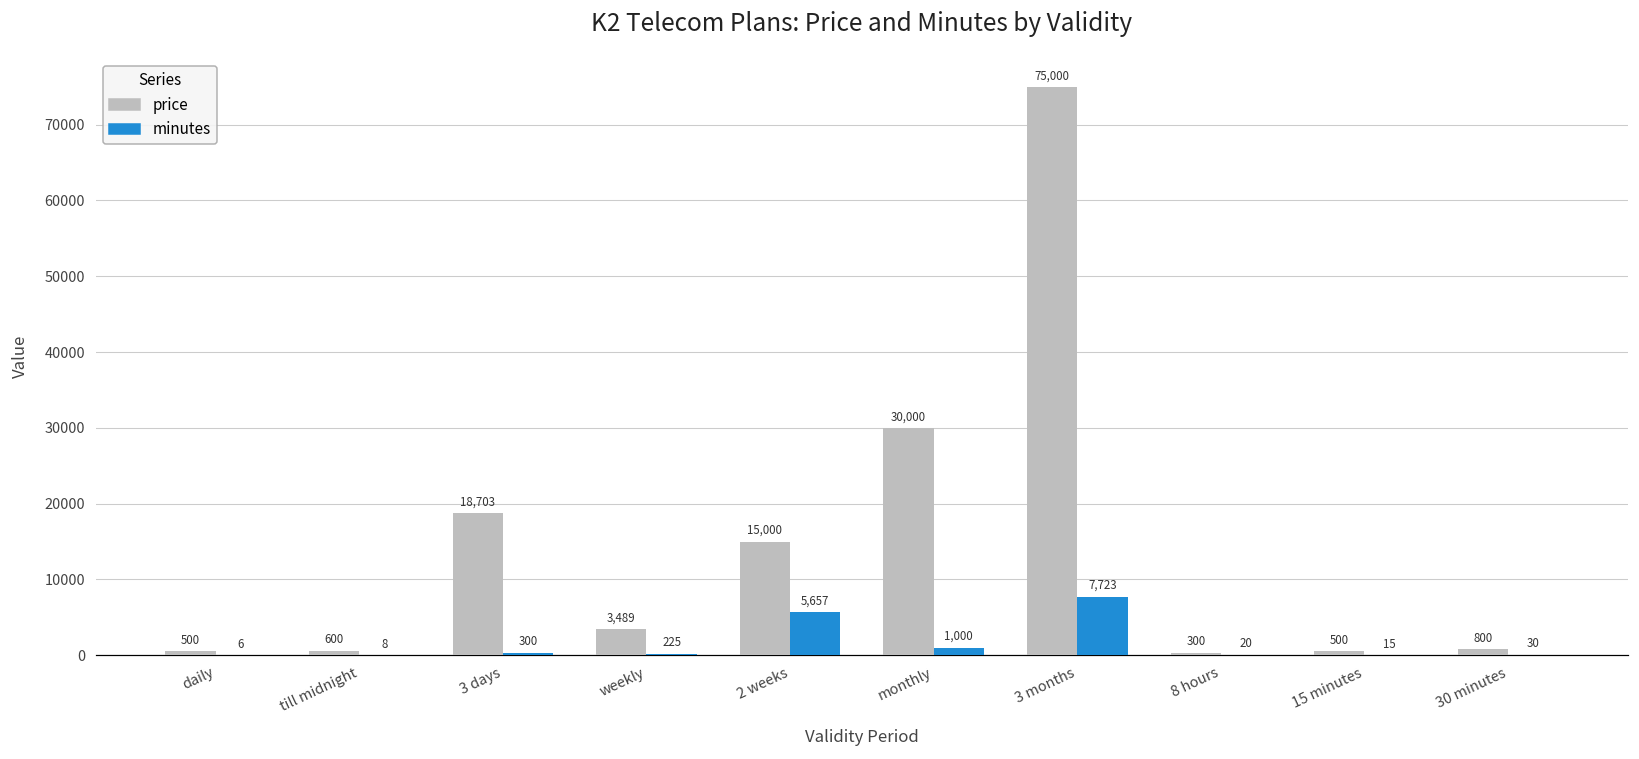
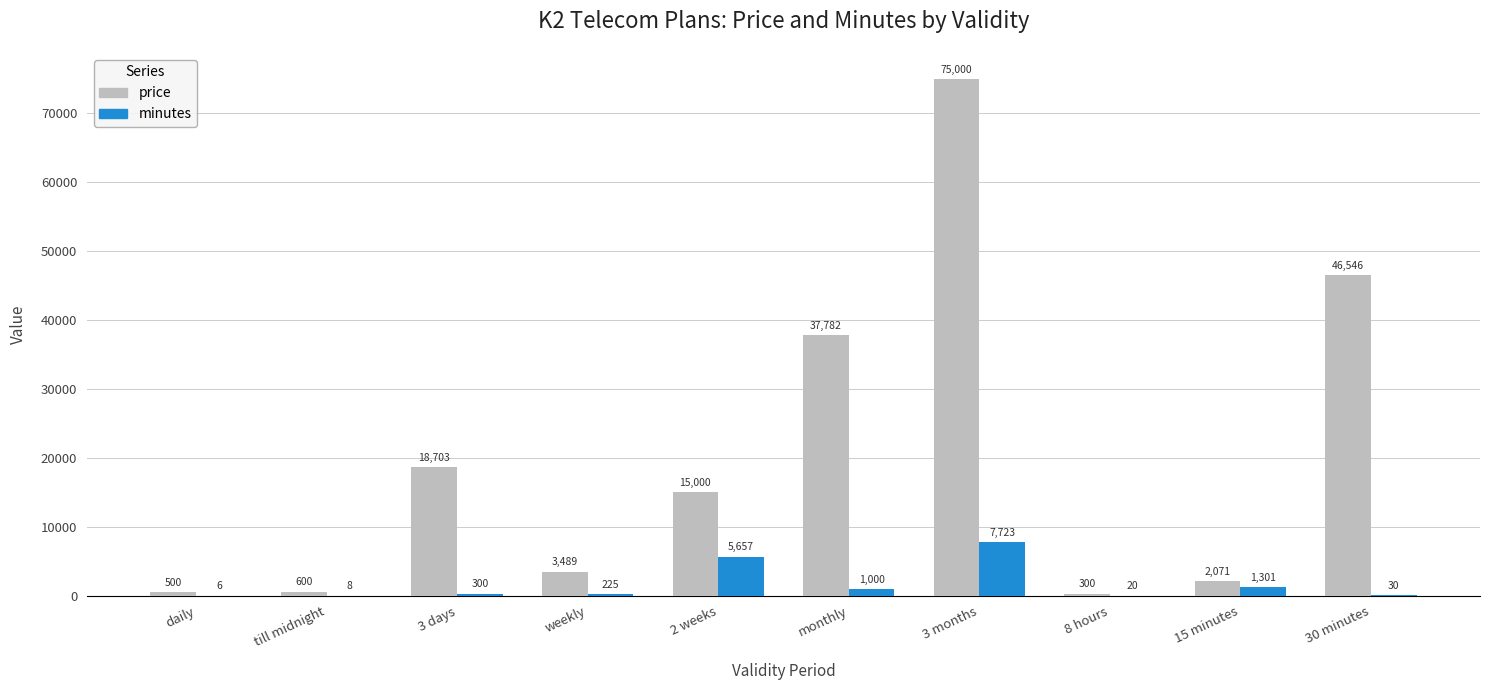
price, monthly: 30,000 -> 37,782
price, 15 minutes: 500 -> 2,071
minutes, 15 minutes: 15 -> 1,301
price, 30 minutes: 800 -> 46,546
